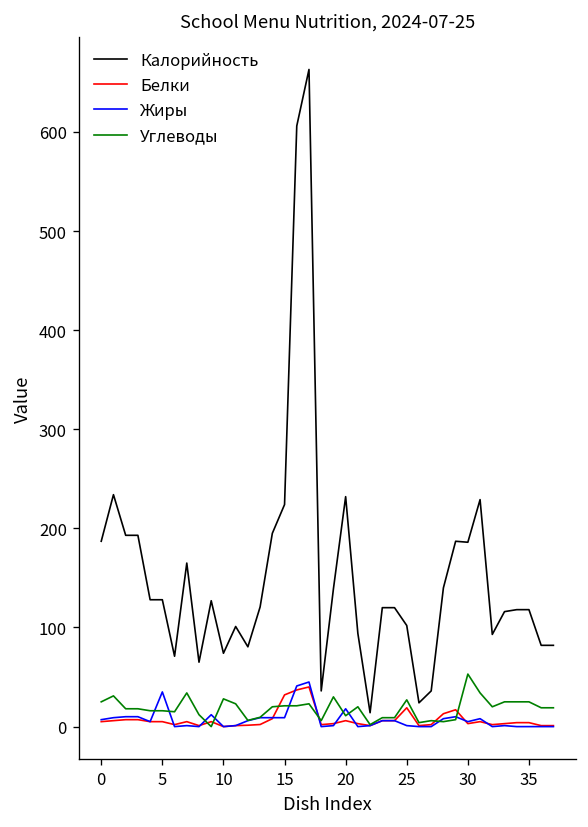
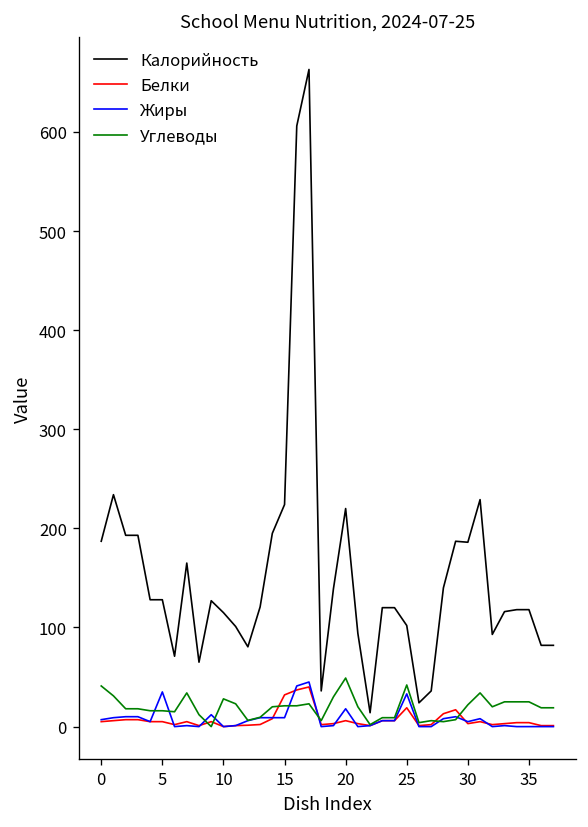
Углеводы, 0: 30 -> 40
Калорийность, 10: 70 -> 120
Калорийность, 20: 230 -> 220
Углеводы, 20: 10 -> 50
Жиры, 25: 0 -> 30
Углеводы, 25: 30 -> 40
Углеводы, 30: 50 -> 20
